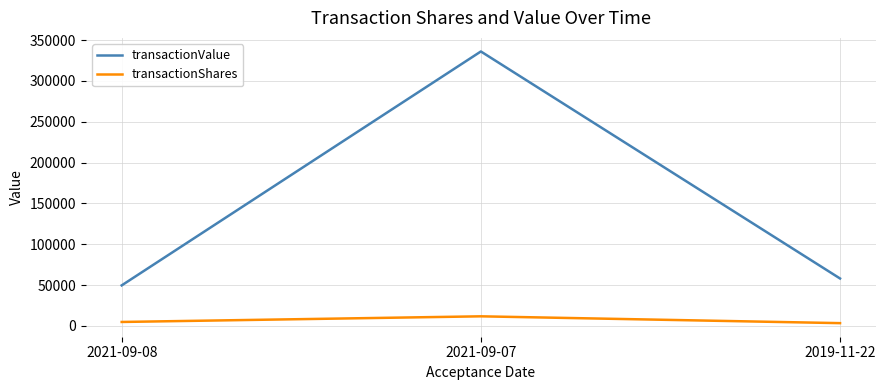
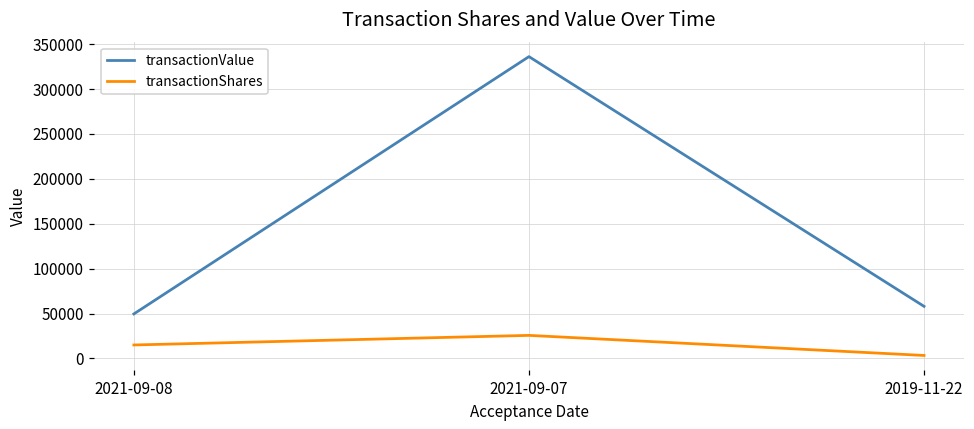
transactionShares, 2021-09-08: 0 -> 20000
transactionShares, 2021-09-07: 10000 -> 30000
